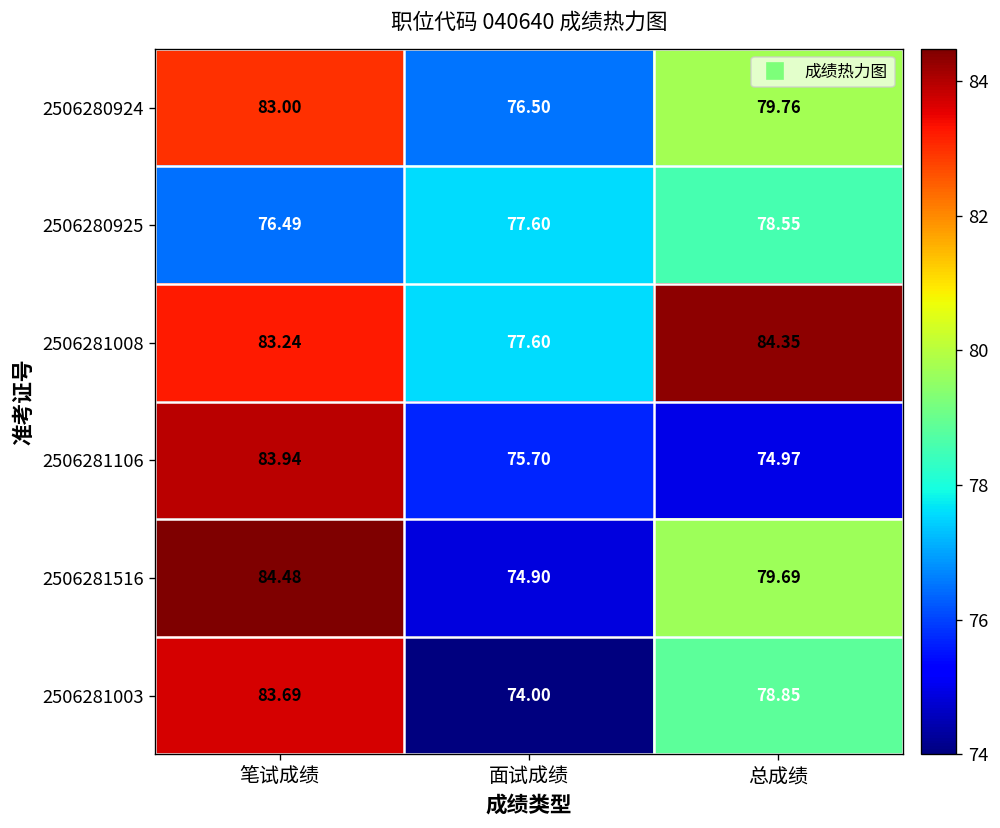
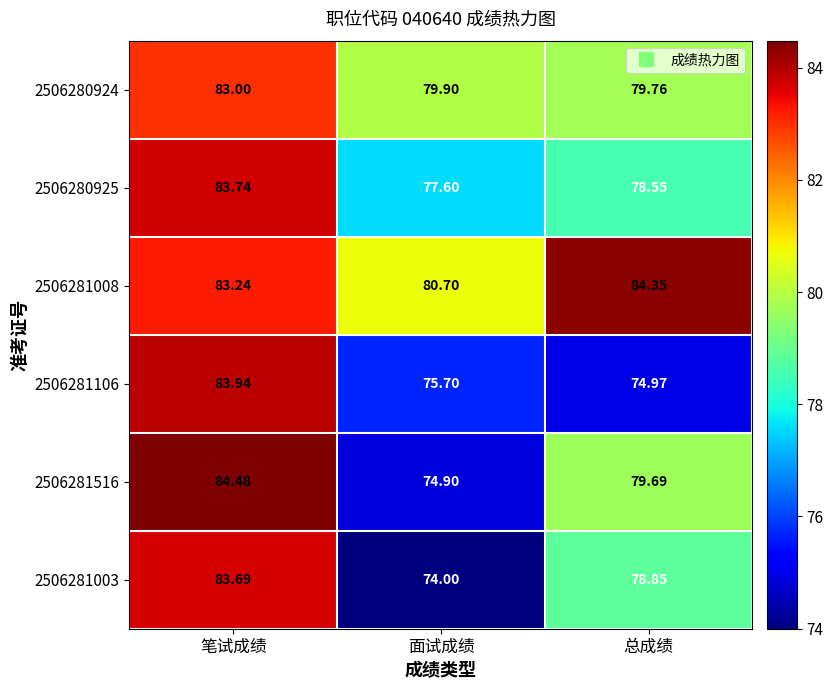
2506280924, 面试成绩: 76.50 -> 79.90
2506280925, 笔试成绩: 76.49 -> 83.74
2506281008, 面试成绩: 77.60 -> 80.70
